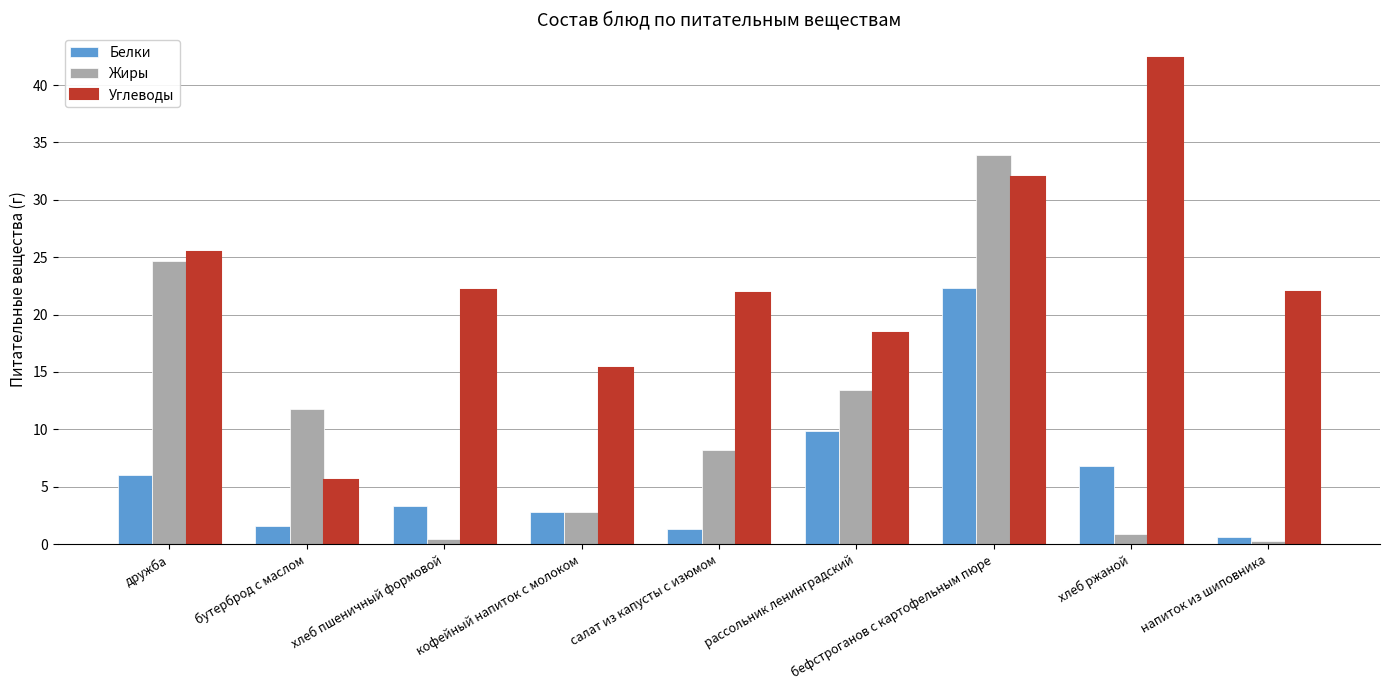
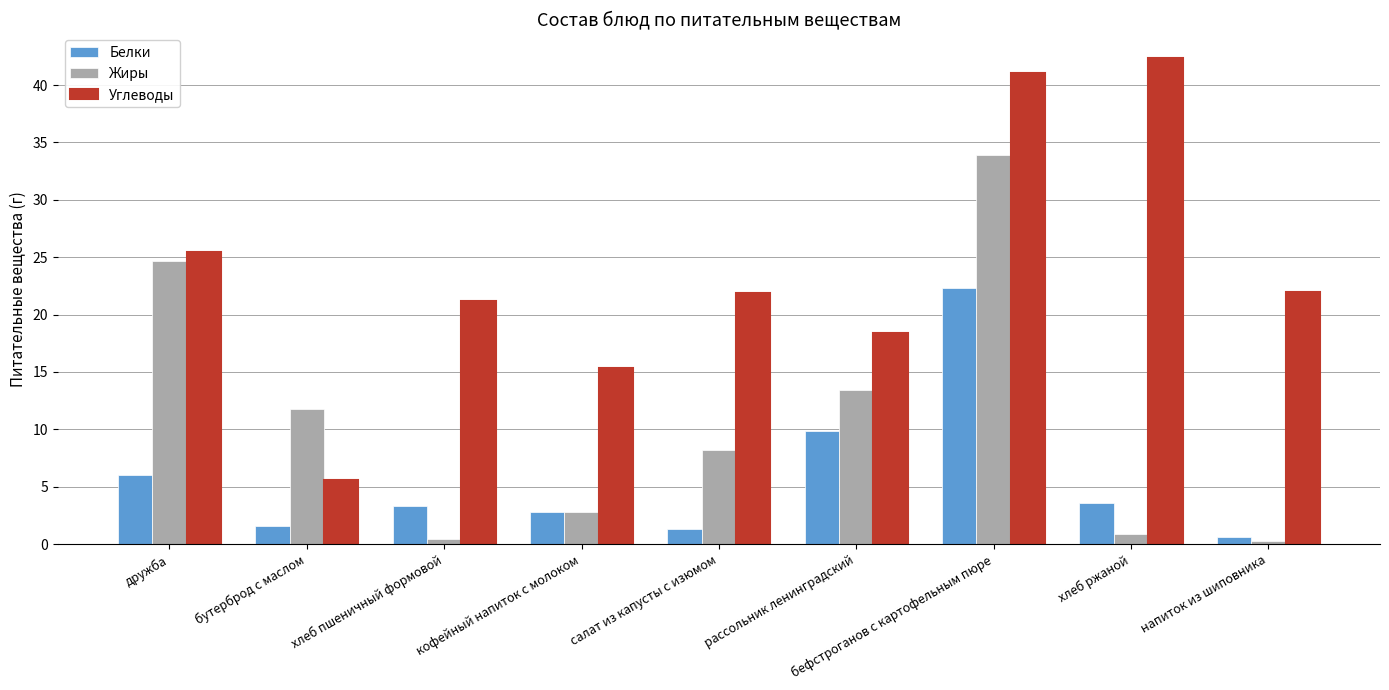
Углеводы, хлеб пшеничный формовой: 22.1 -> 21.2
Углеводы, бефстроганов с картофельным пюре: 32.0 -> 41.1
Белки, хлеб ржаной: 6.8 -> 3.6
